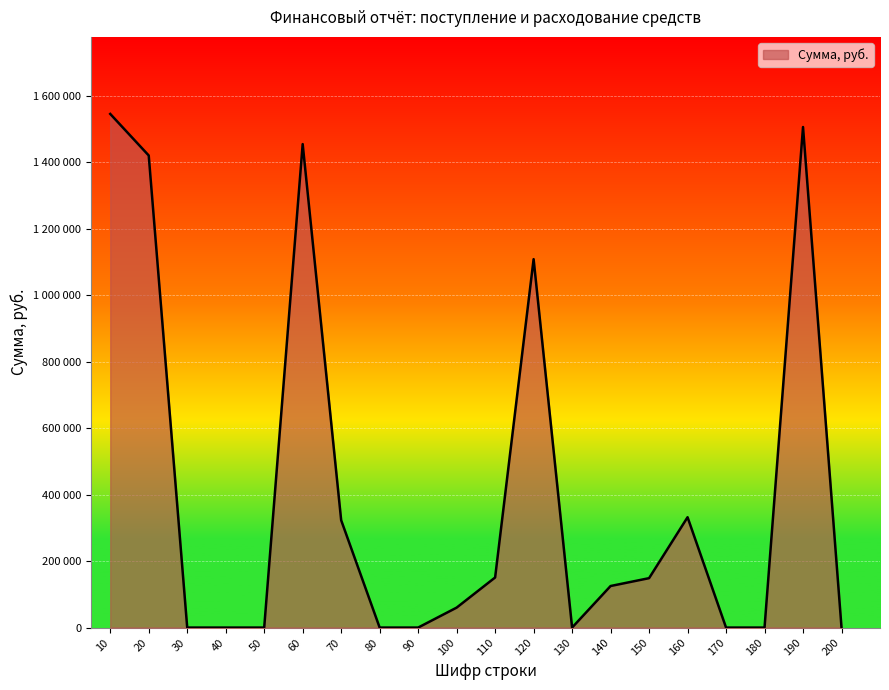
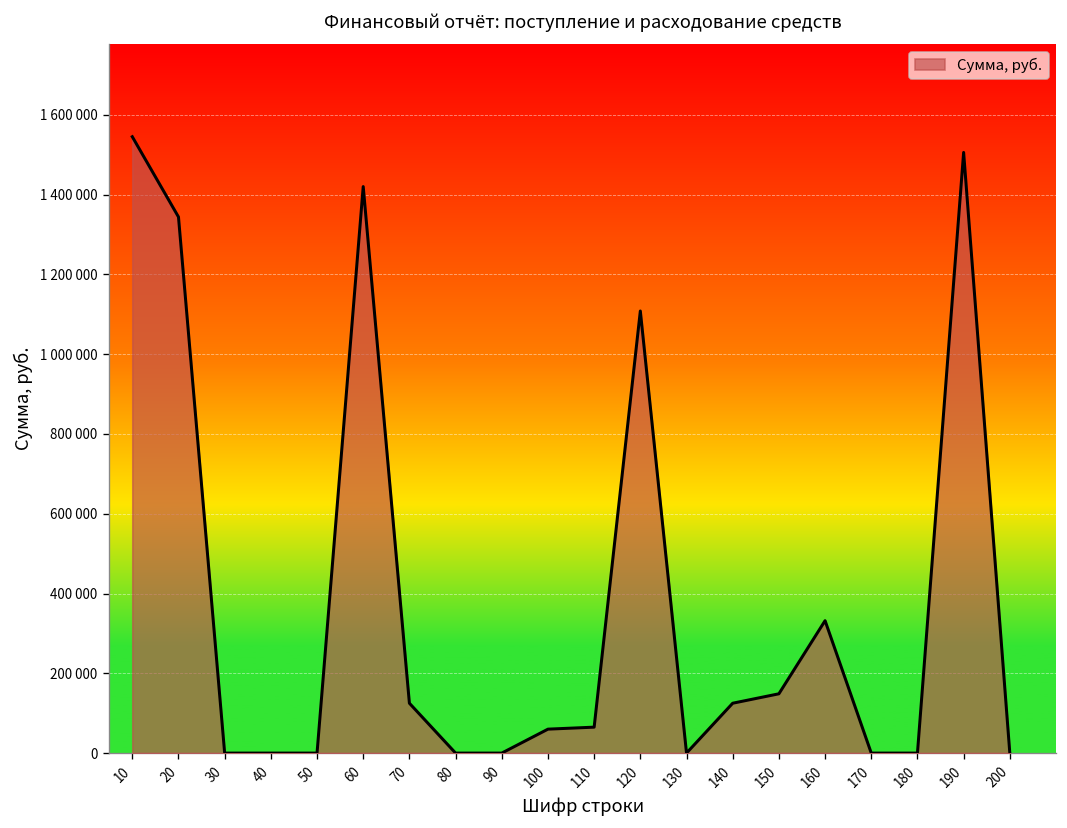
20: 1420000 -> 1340000
60: 1450000 -> 1420000
70: 320000 -> 130000
110: 150000 -> 70000
